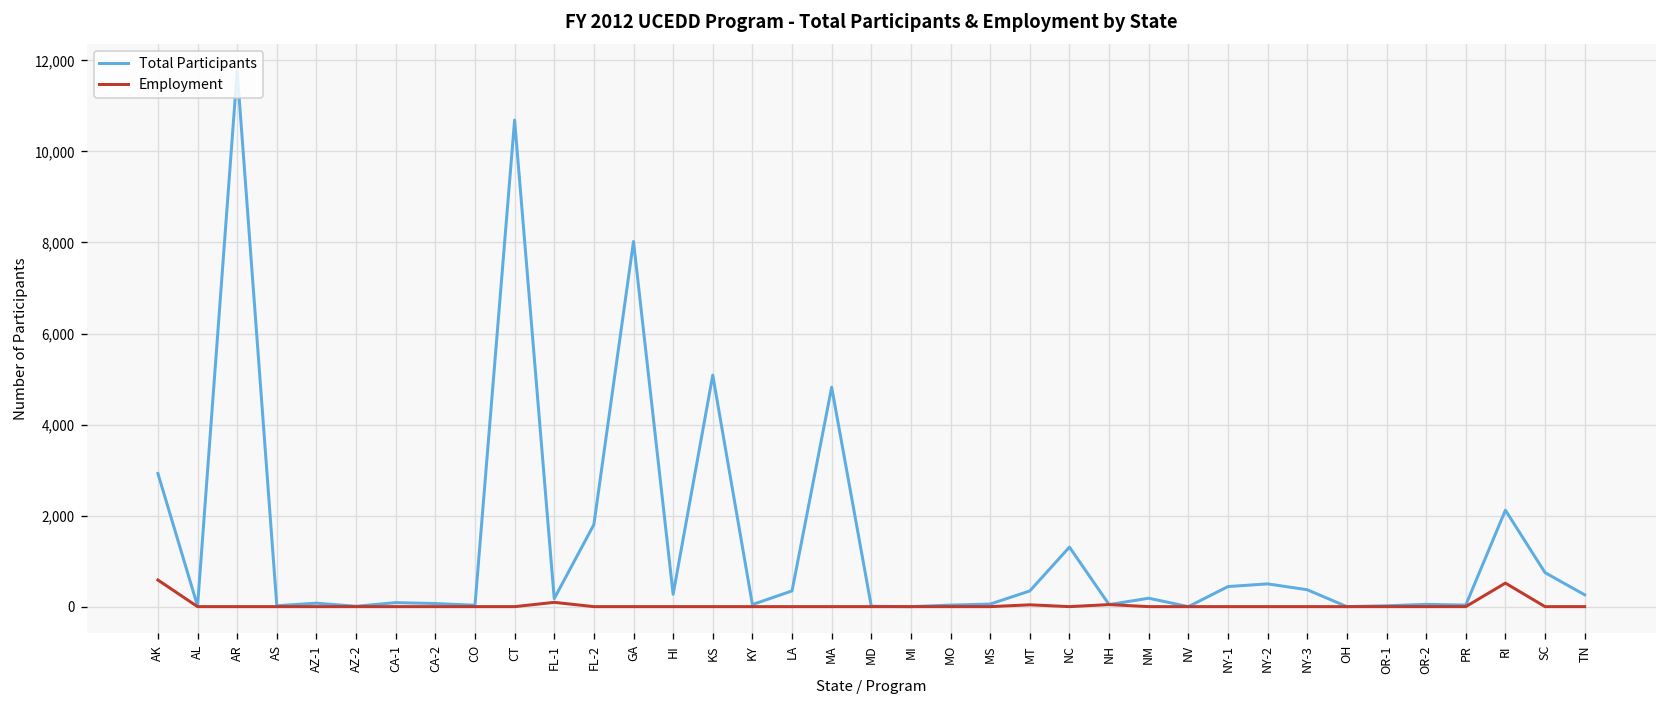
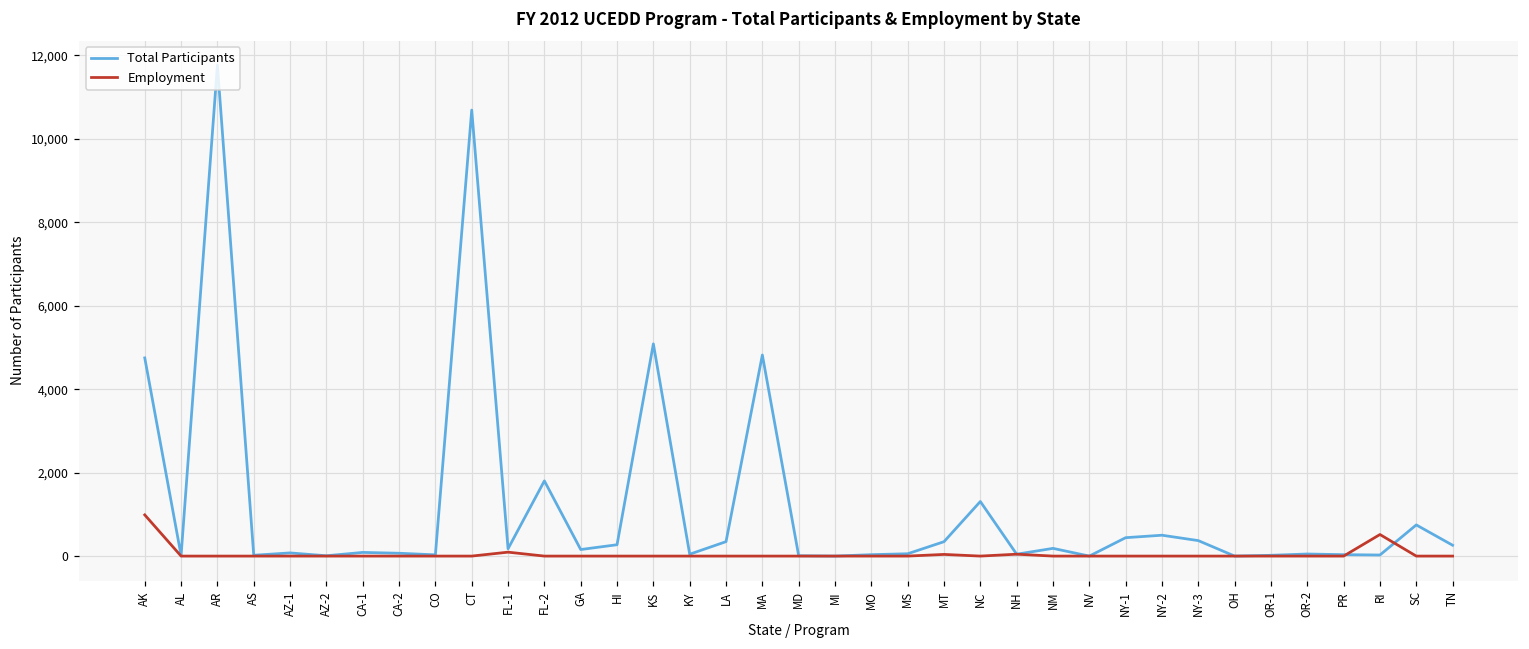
Total Participants, AK: 2,900 -> 4,700
Employment, AK: 600 -> 1,000
Total Participants, GA: 8,000 -> 200
Total Participants, RI: 2,100 -> 0
